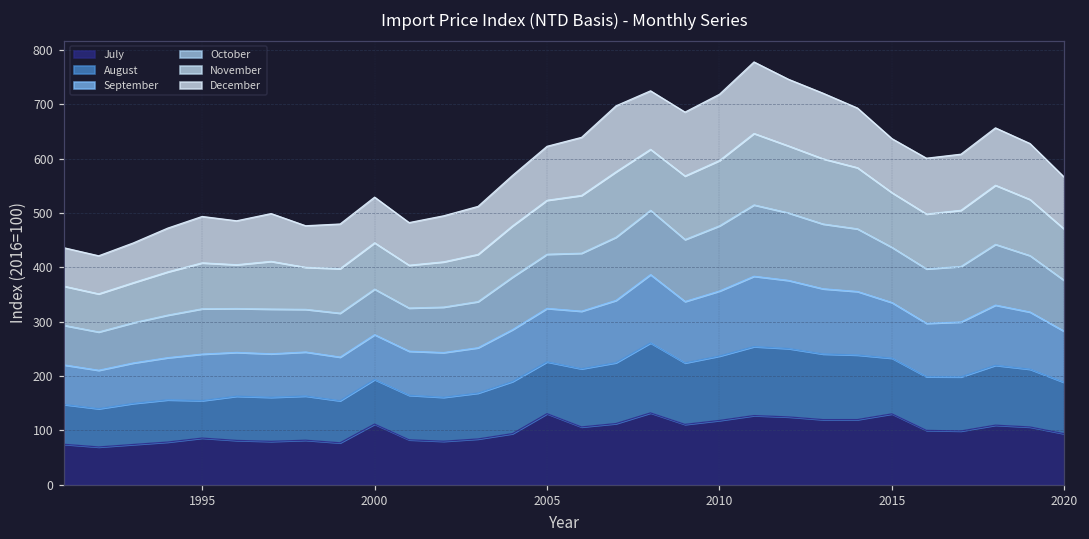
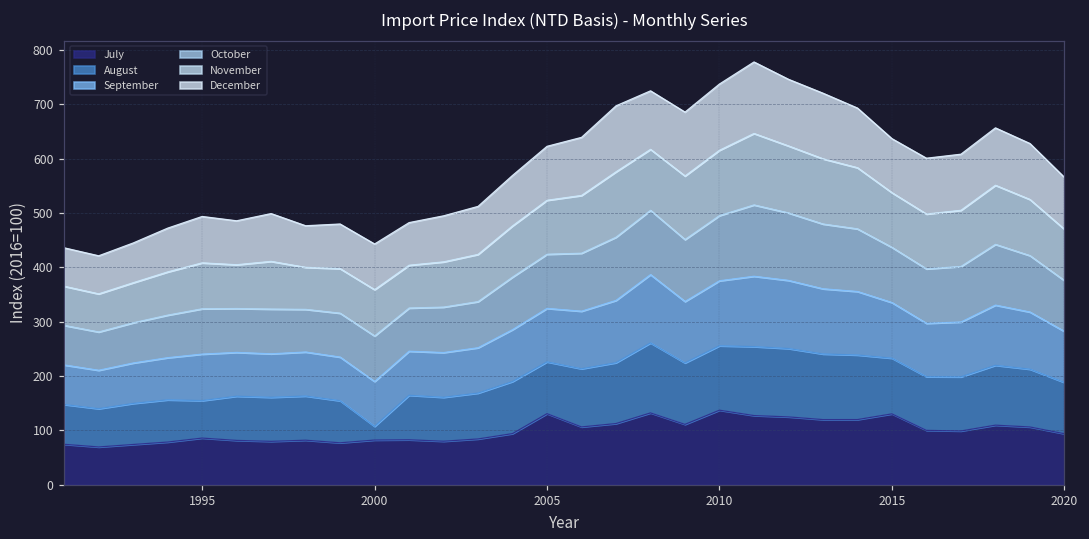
July, 2000: 110 -> 80
August, 2000: 80 -> 30
July, 2010: 120 -> 140
